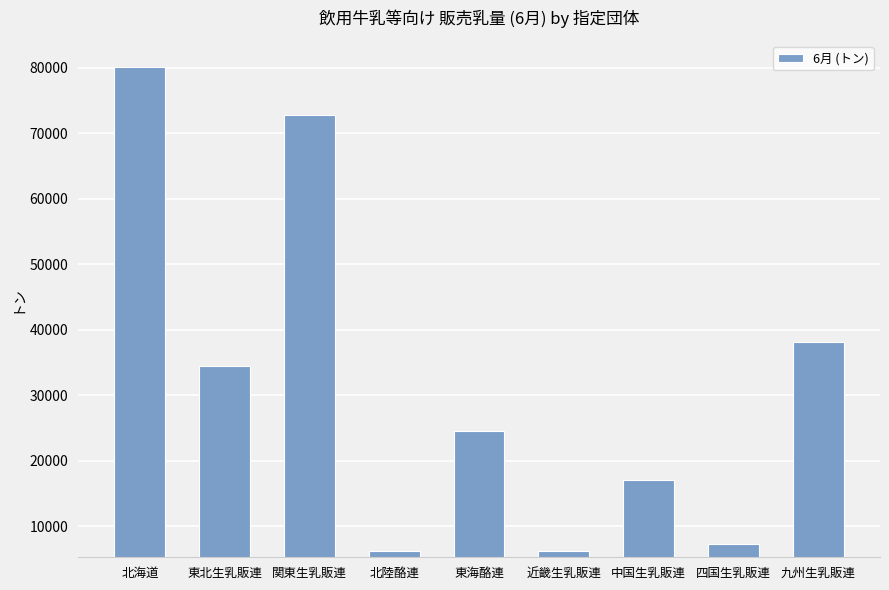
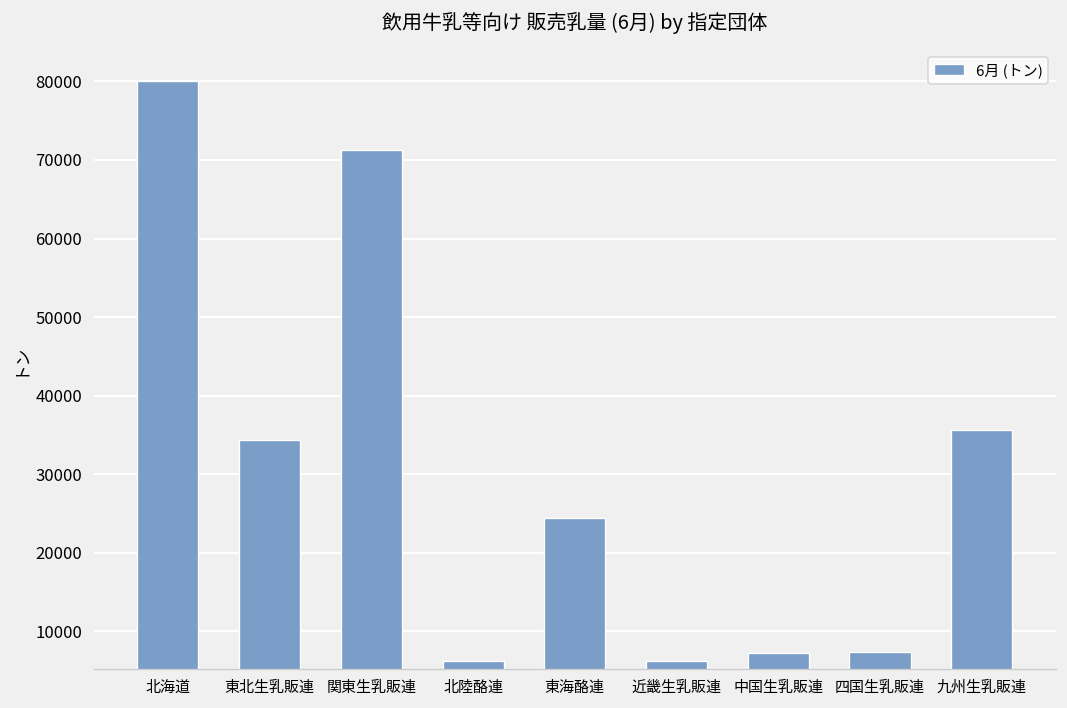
関東生乳販連: 73000 -> 71000
中国生乳販連: 17000 -> 7000
九州生乳販連: 38000 -> 36000
